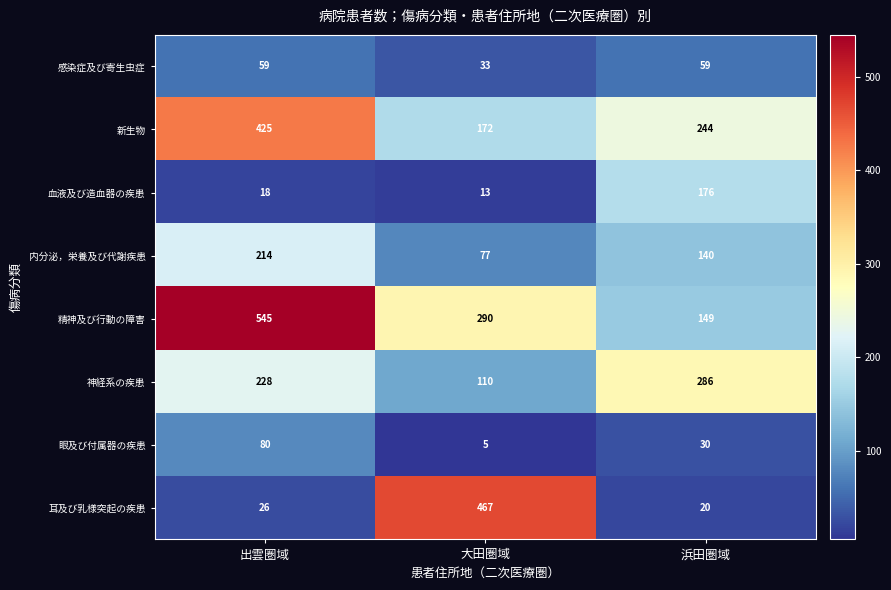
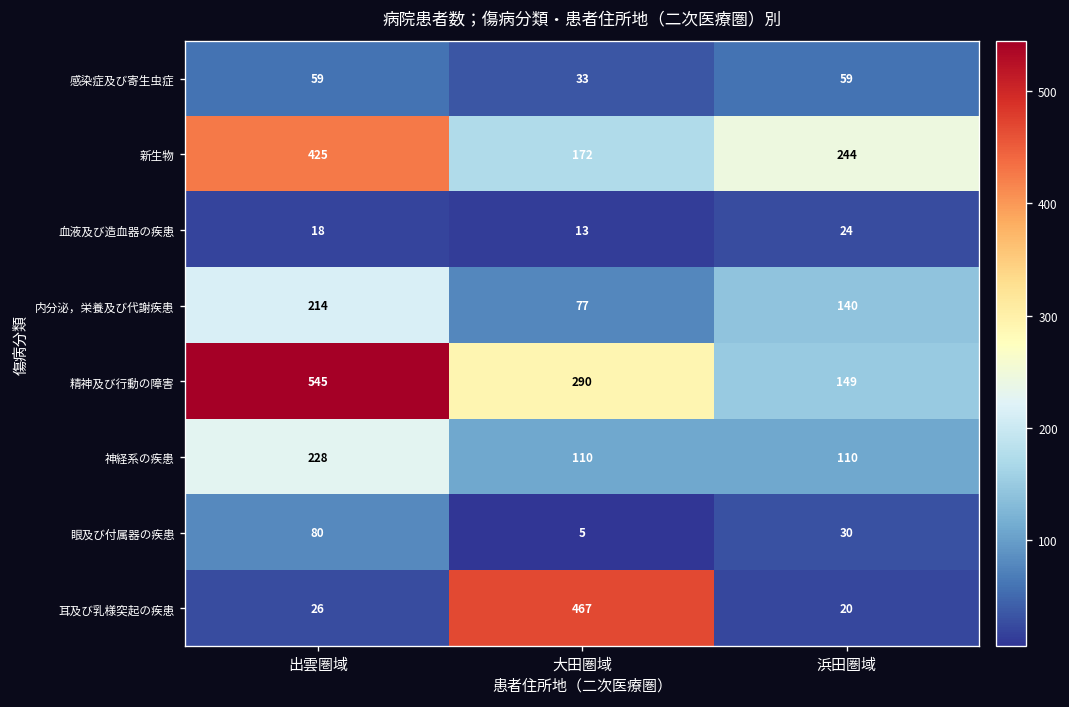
血液及び造血器の疾患, 浜田圏域: 176 -> 24
神経系の疾患, 浜田圏域: 286 -> 110
